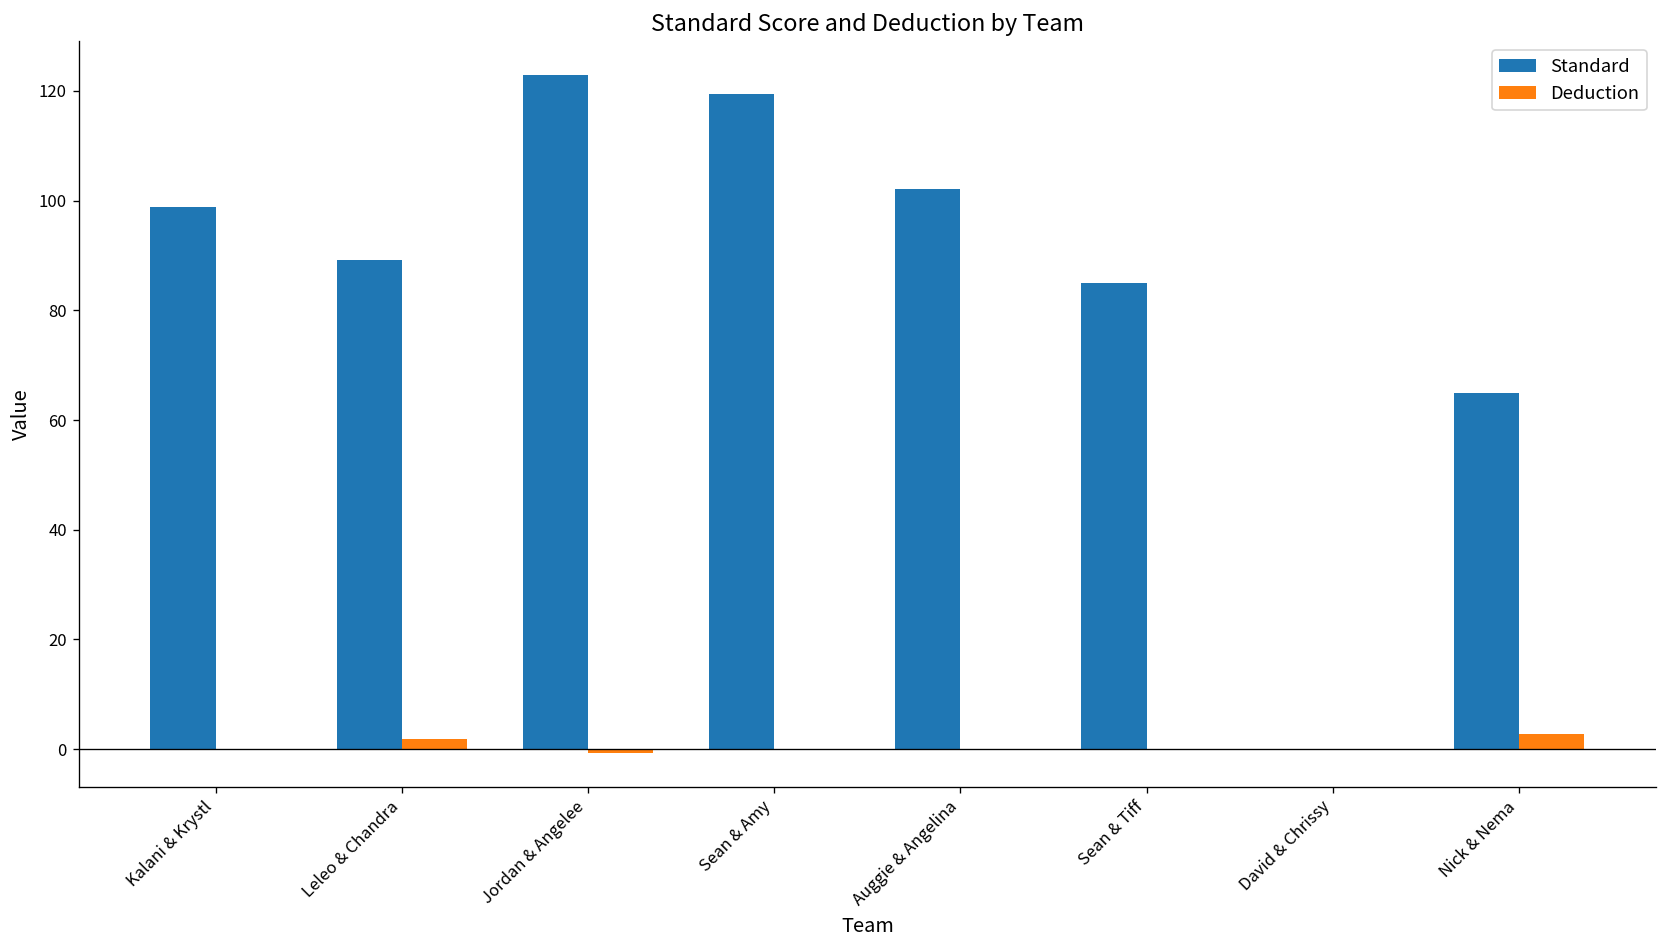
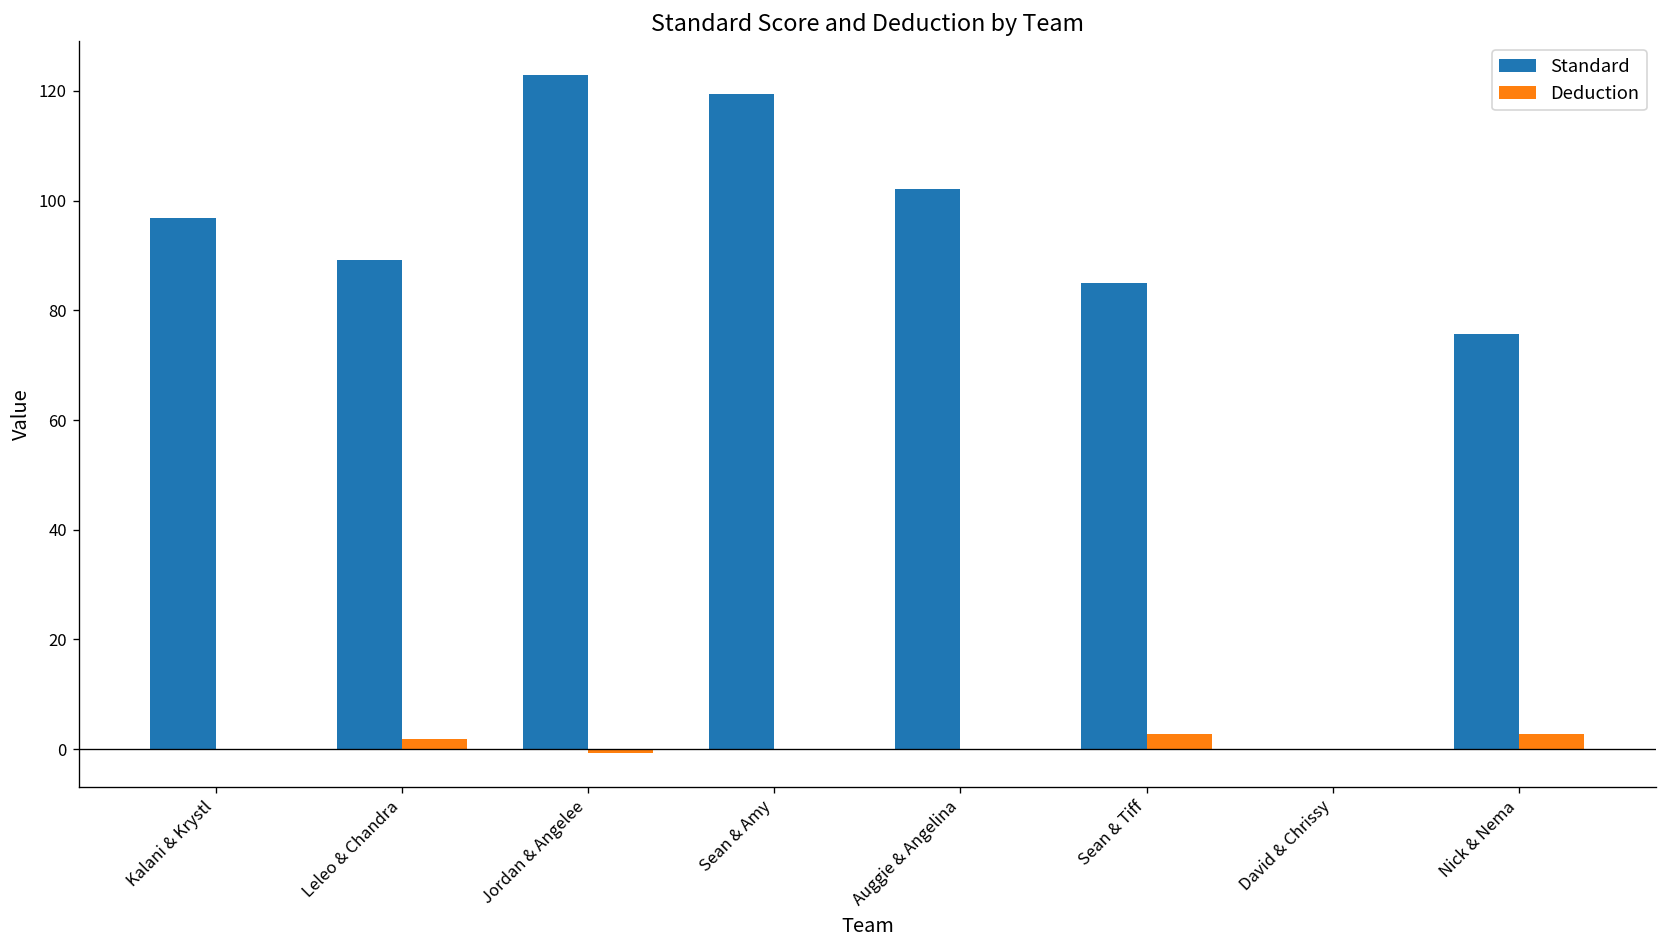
Standard, Kalani & Krystl: 99 -> 97
Deduction, Sean & Tiff: 0 -> 3
Standard, Nick & Nema: 65 -> 76
